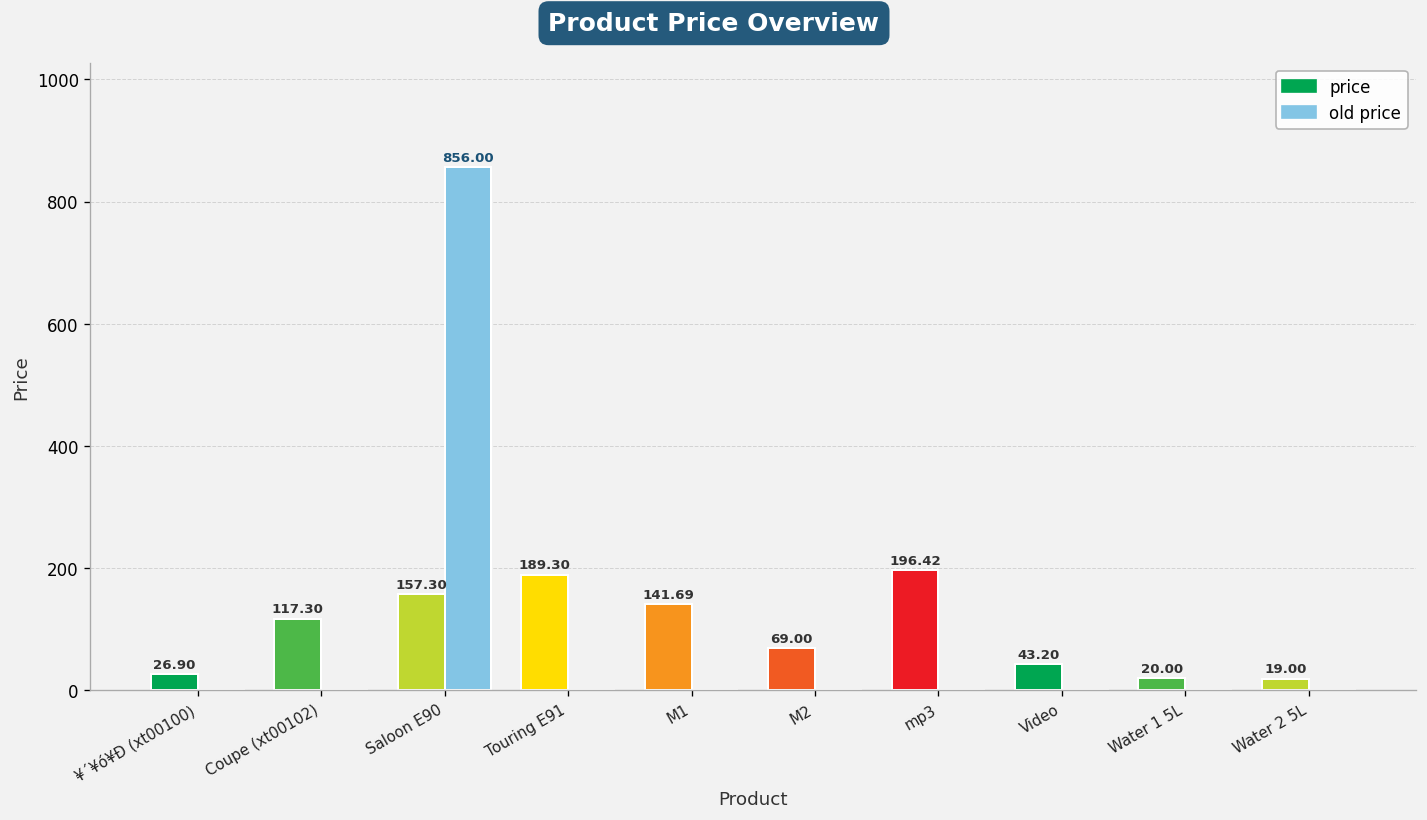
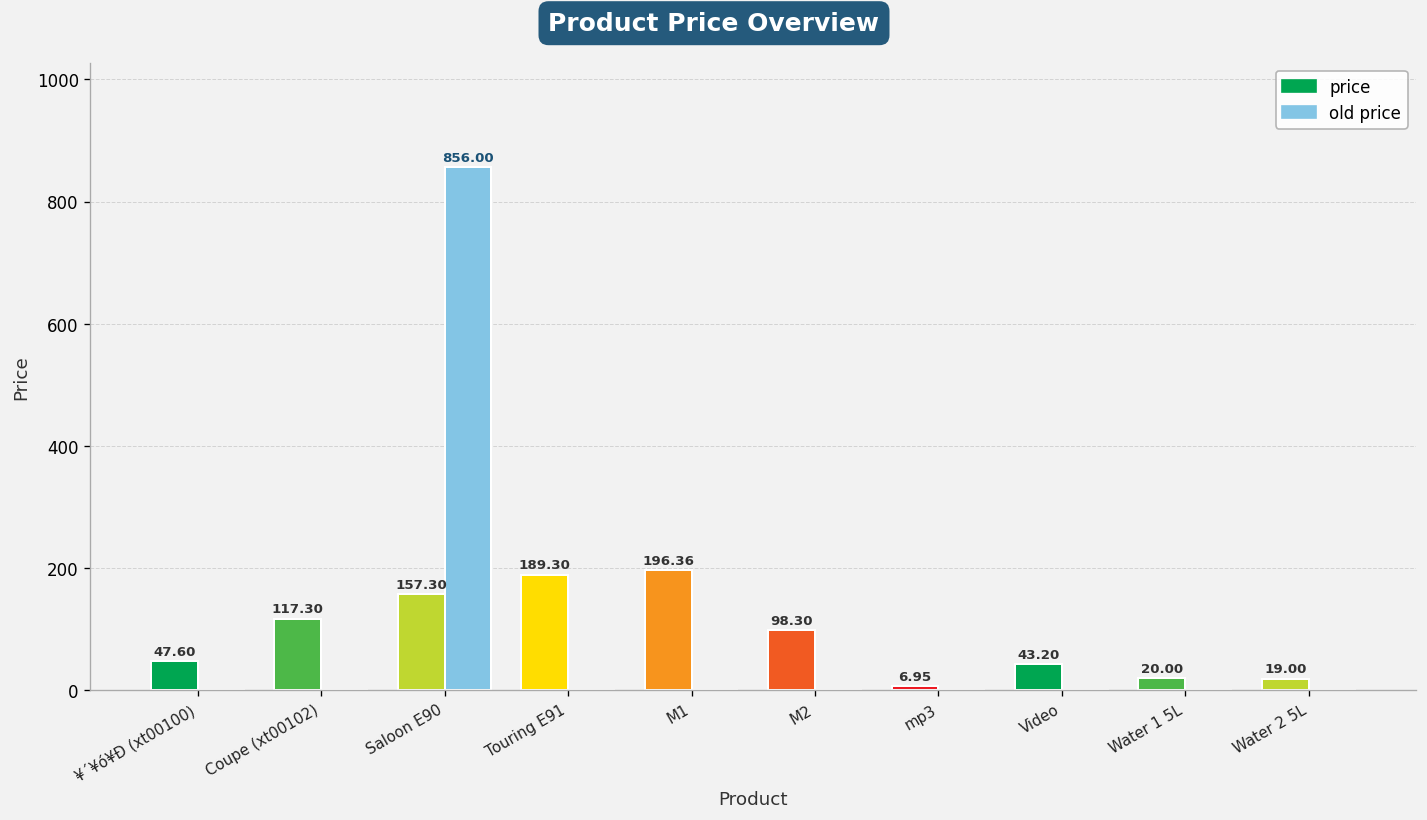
price, ¥´¥ó¥Ð (xt00100): 26.90 -> 47.60
price, M1: 141.69 -> 196.36
price, M2: 69.00 -> 98.30
price, mp3: 196.42 -> 6.95
